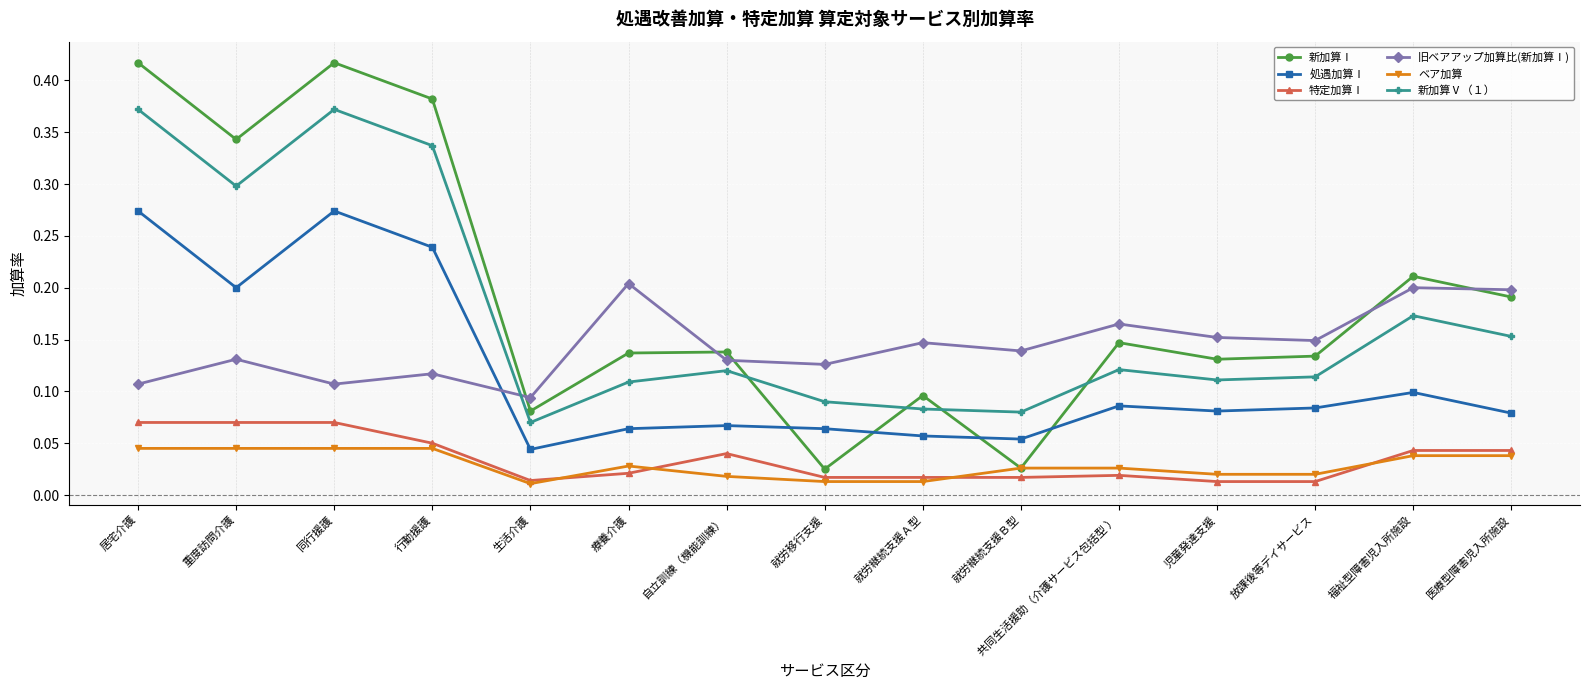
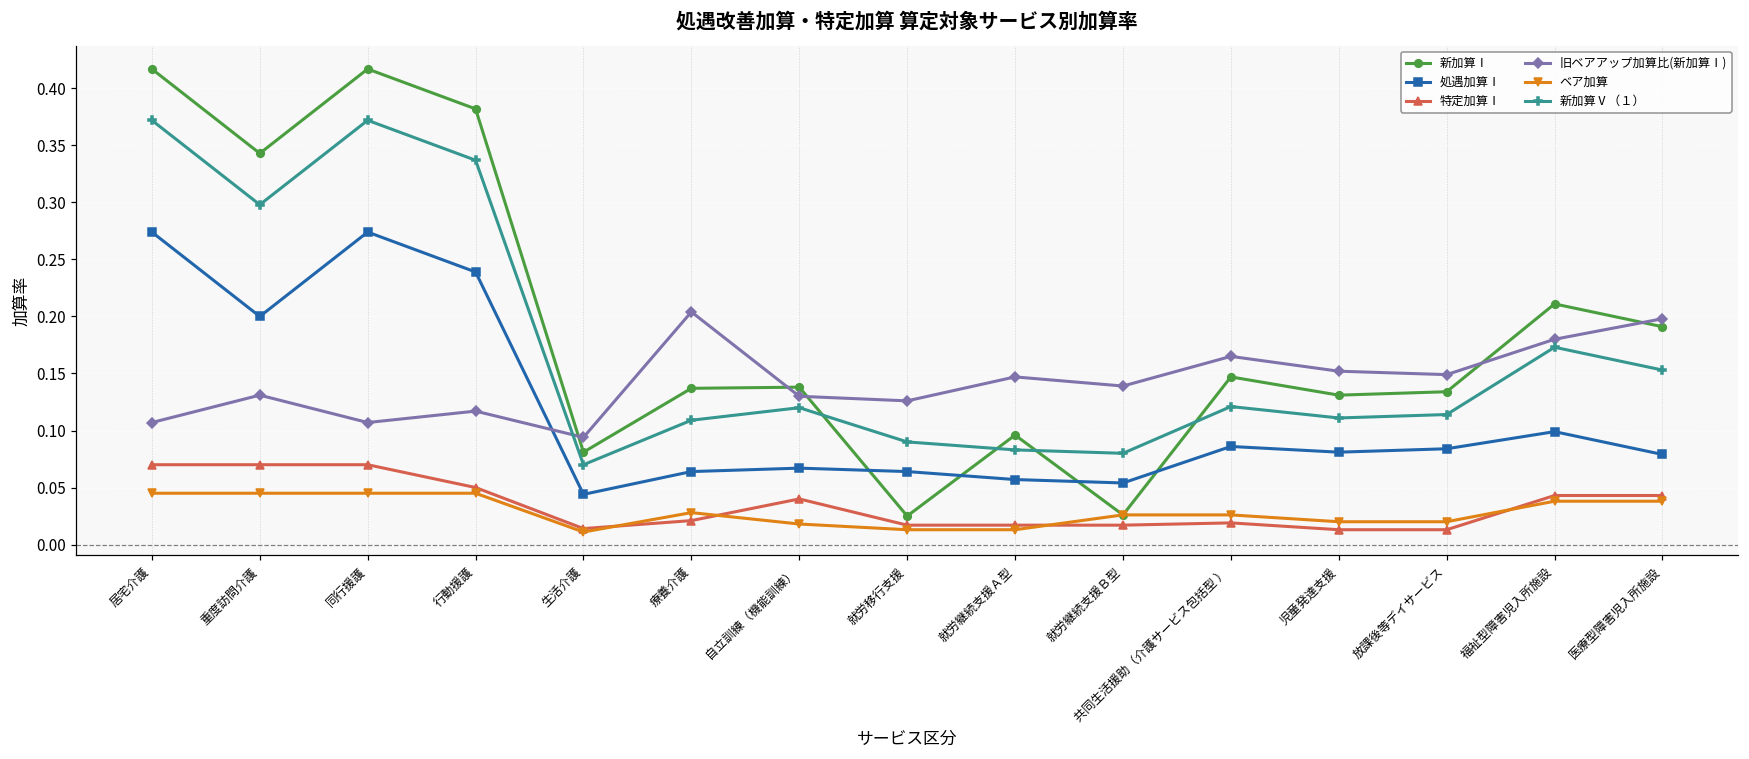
旧ベアアップ加算比(新加算Ⅰ), 福祉型障害児入所施設: 0.20 -> 0.18
